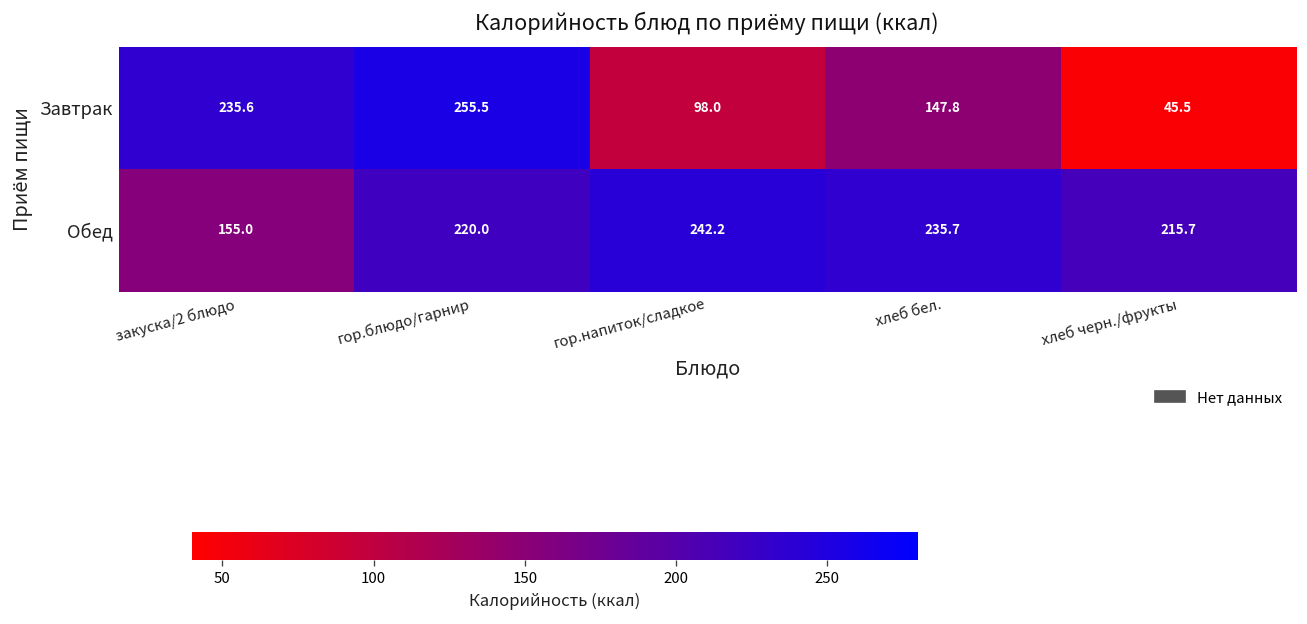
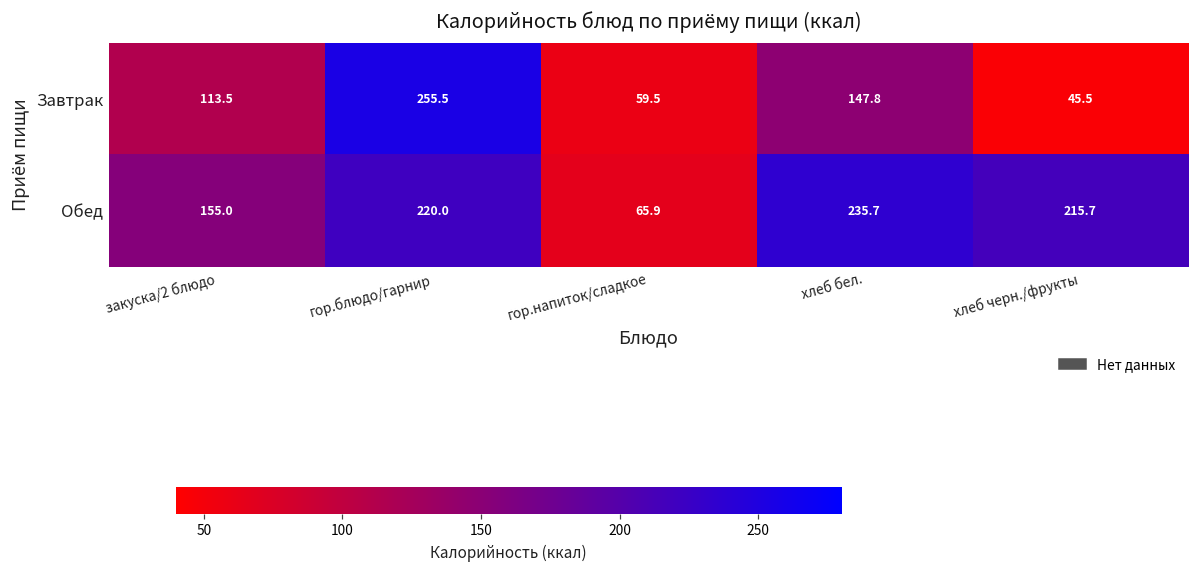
Завтрак, закуска/2 блюдо: 235.6 -> 113.5
Завтрак, гор.напиток/сладкое: 98.0 -> 59.5
Обед, гор.напиток/сладкое: 242.2 -> 65.9
